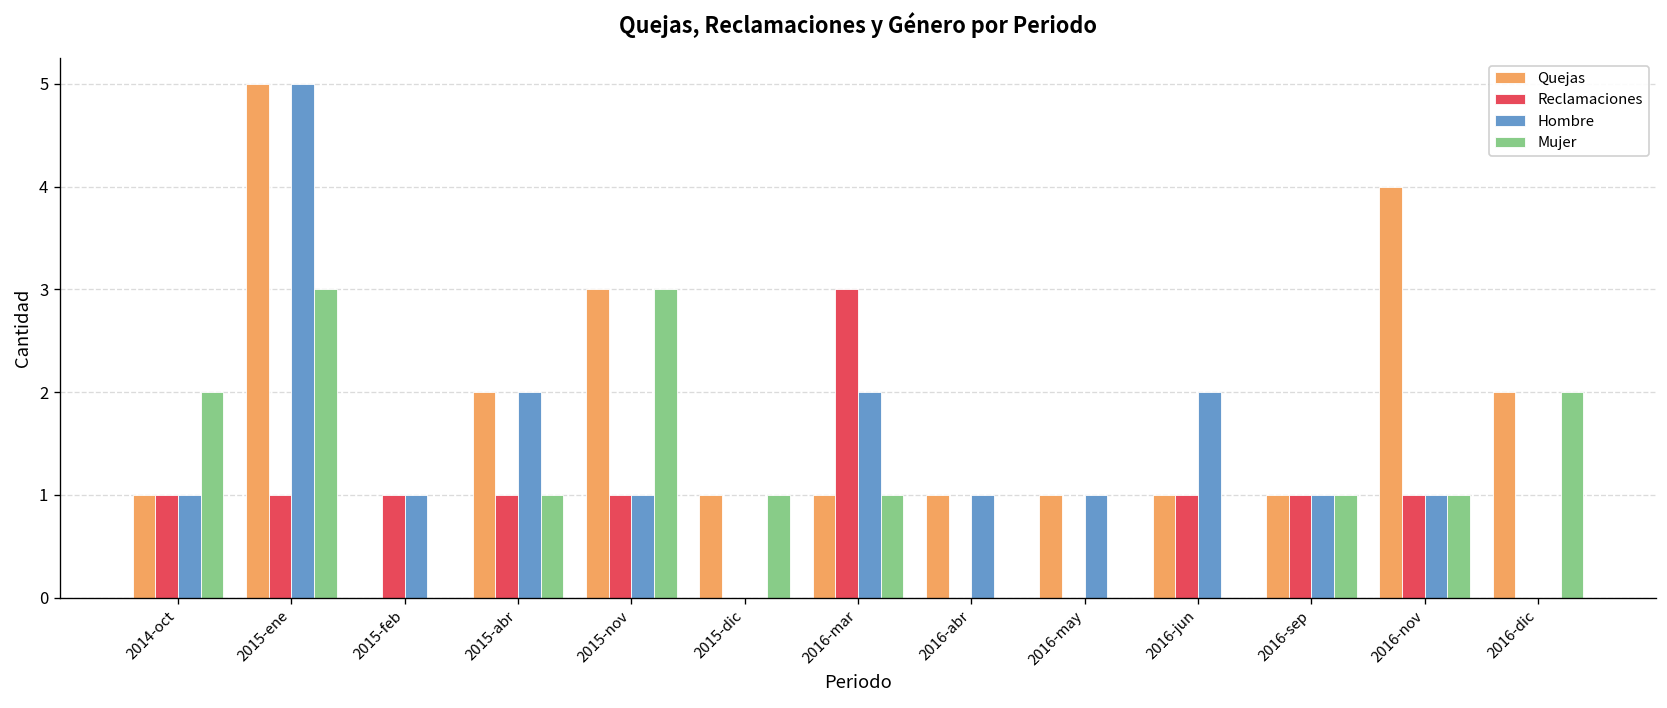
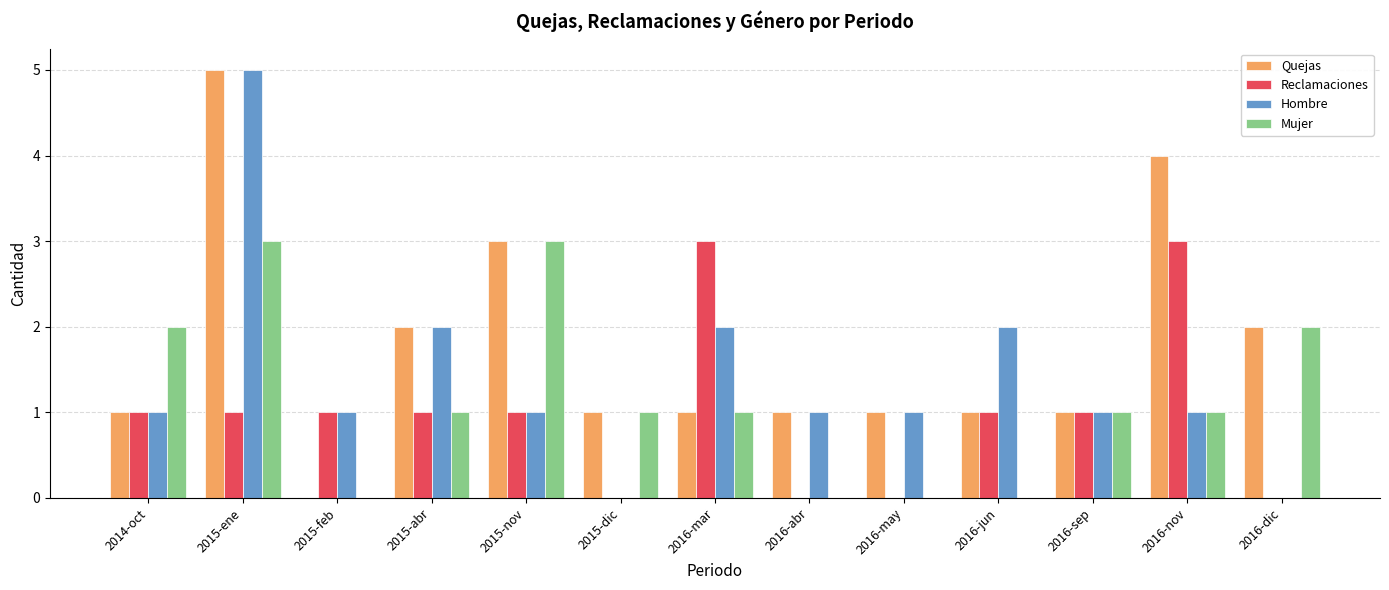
Reclamaciones, 2016-nov: 1 -> 3
